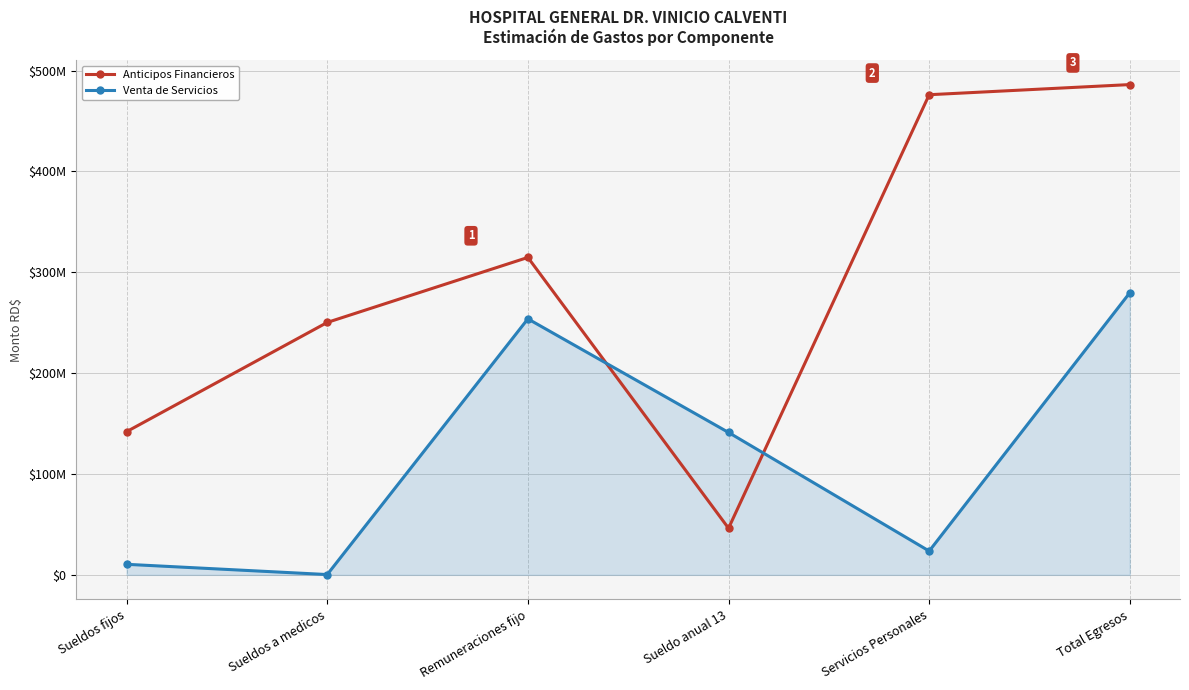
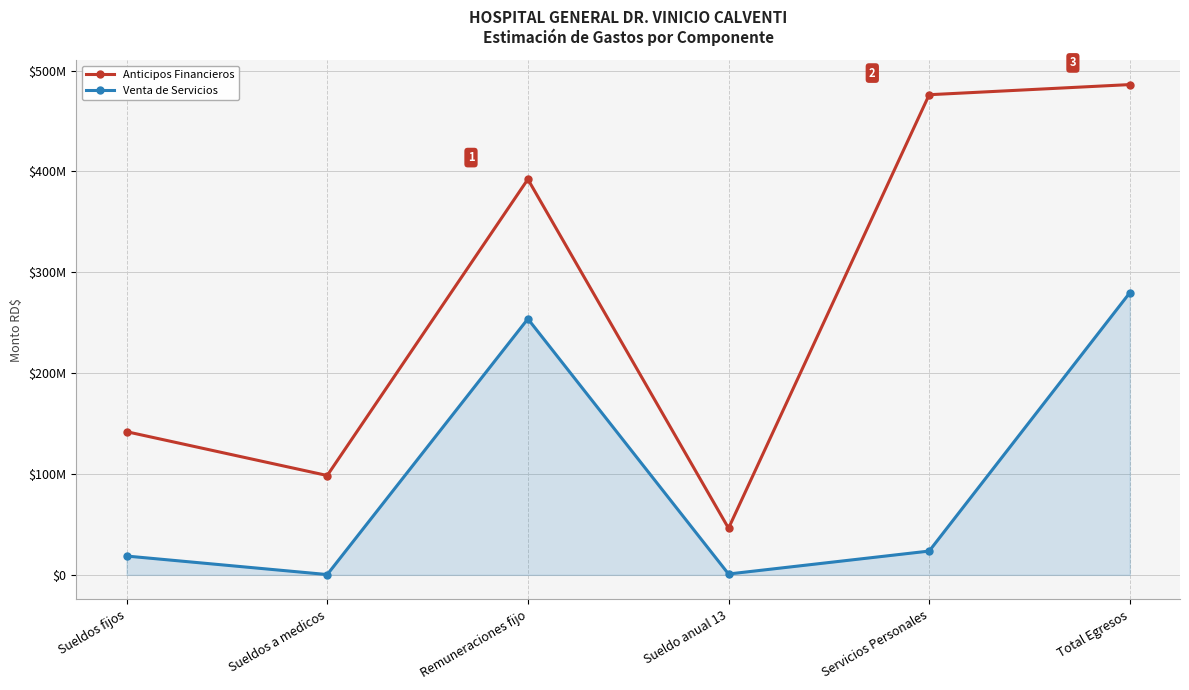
Venta de Servicios, Sueldos fijos: $10000000 -> $19000000
Anticipos Financieros, Sueldos a medicos: $250000000 -> $99000000
Anticipos Financieros, Remuneraciones fijo: $315000000 -> $392000000
Venta de Servicios, Sueldo anual 13: $141000000 -> $1000000
